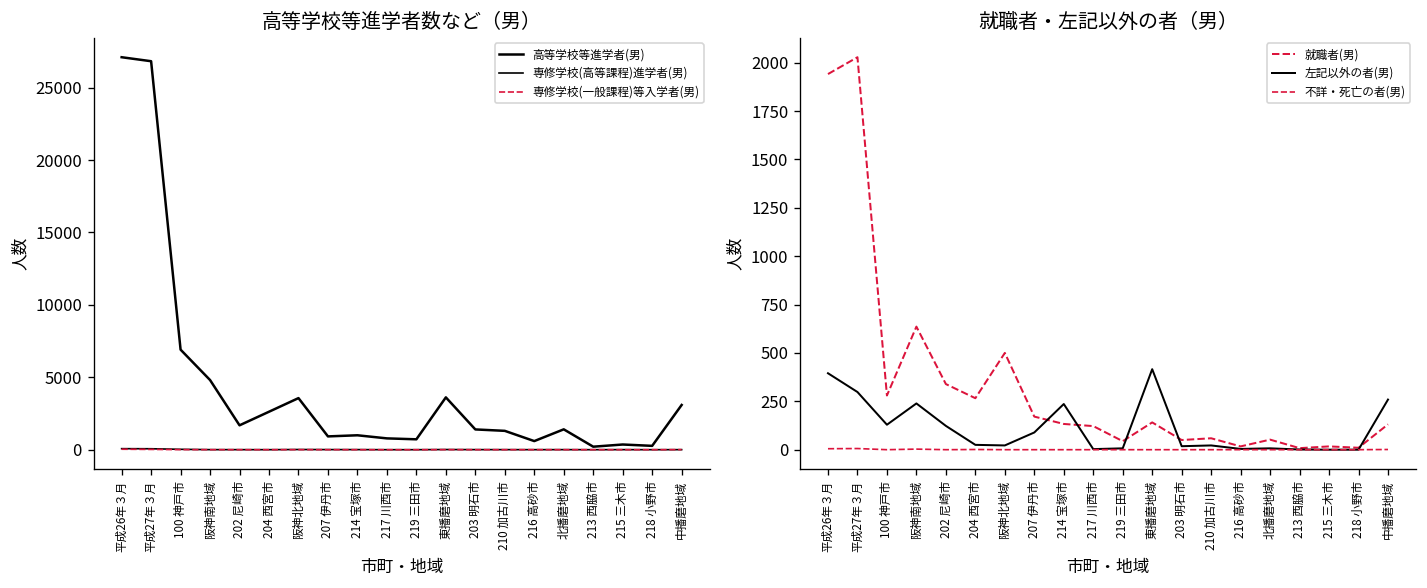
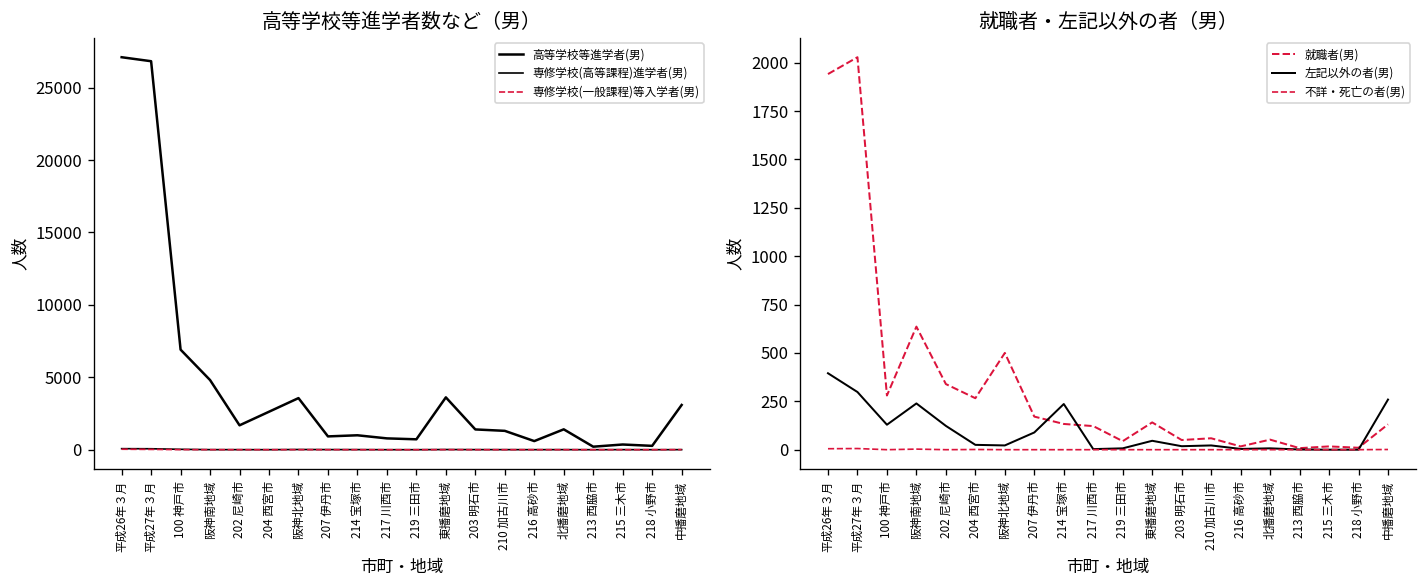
就職者・左記以外の者（男）, 左記以外の者(男), 東播磨地域: 420 -> 50
